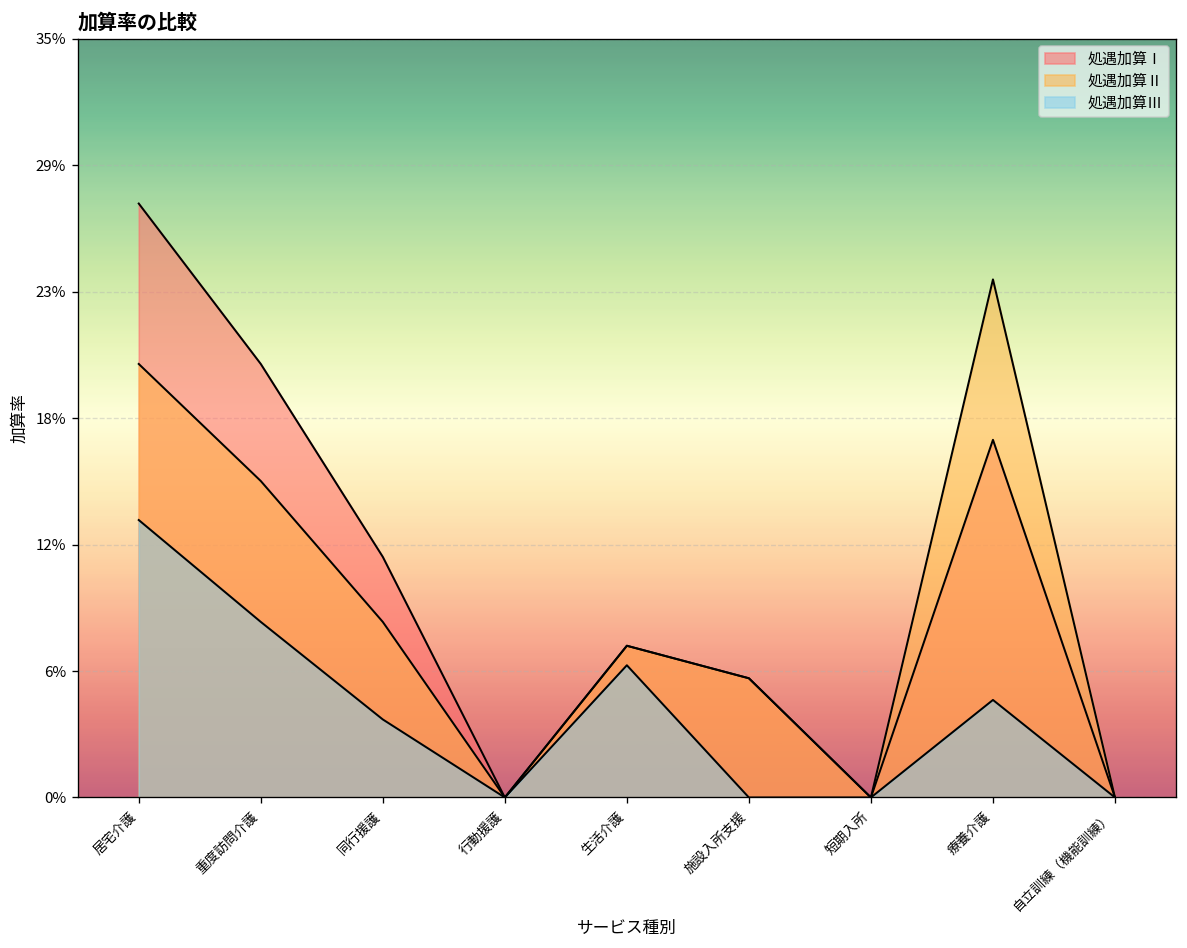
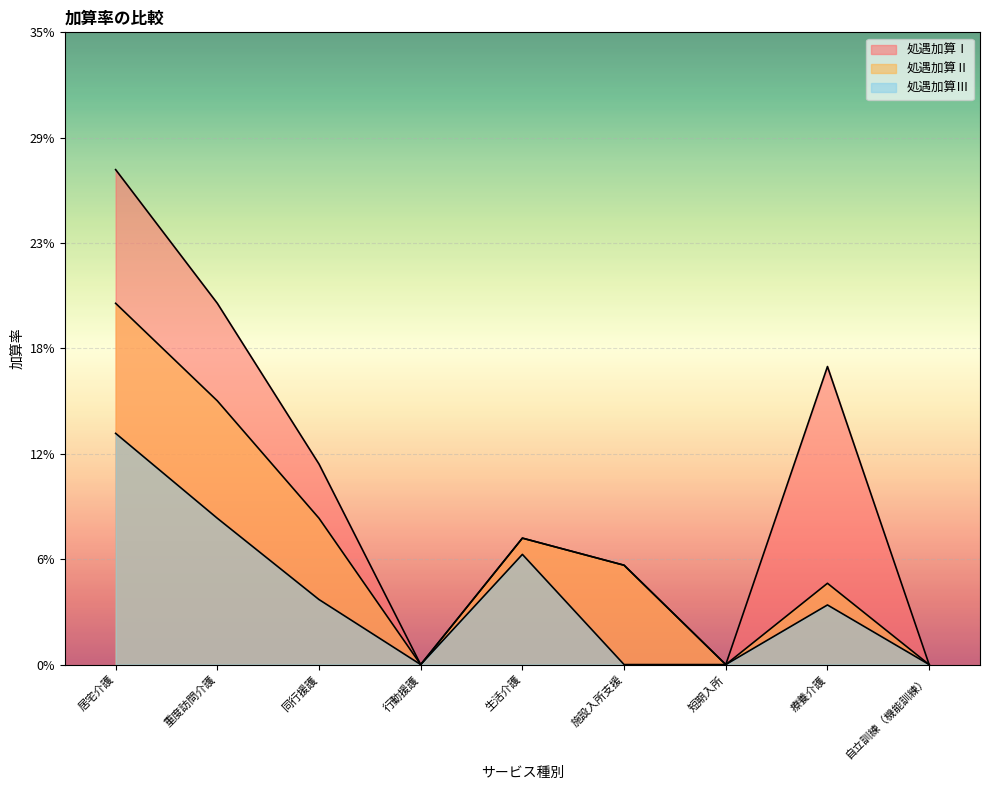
処遇加算Ⅱ, 療養介護: 23.9% -> 4.5%
処遇加算Ⅲ, 療養介護: 4.5% -> 3.3%
